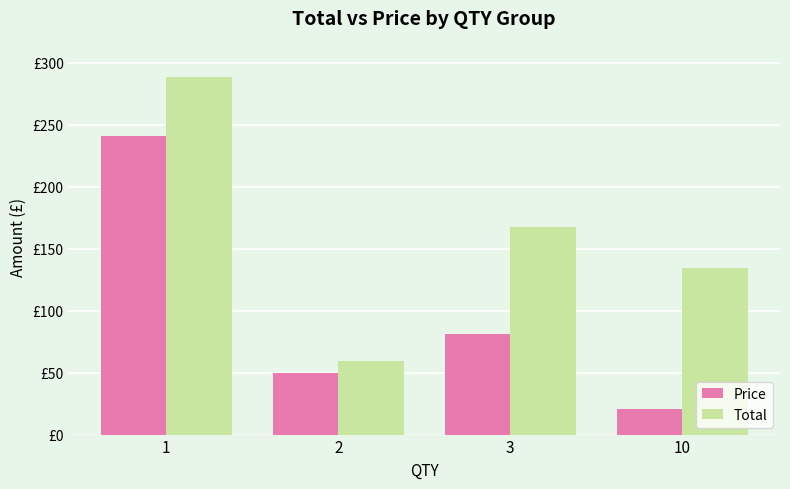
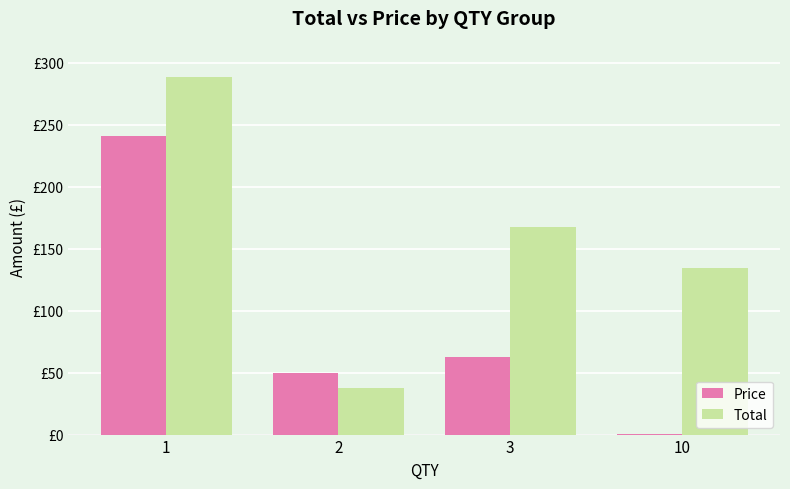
Total, 2: £59 -> £37
Price, 3: £81 -> £63
Price, 10: £21 -> £1
